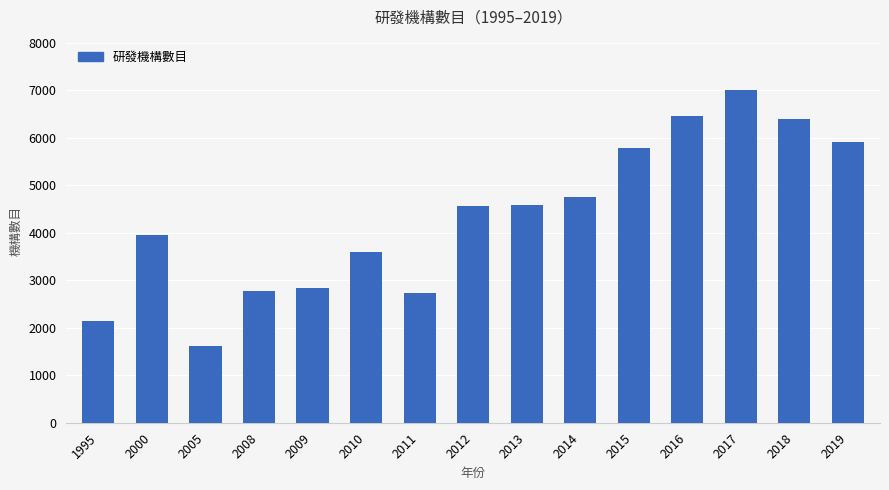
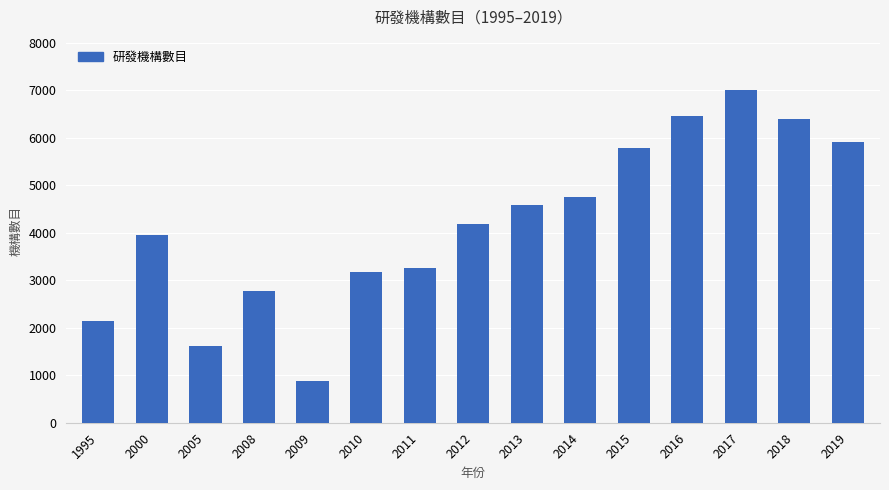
2009: 2800 -> 900
2010: 3600 -> 3200
2011: 2700 -> 3300
2012: 4600 -> 4200
